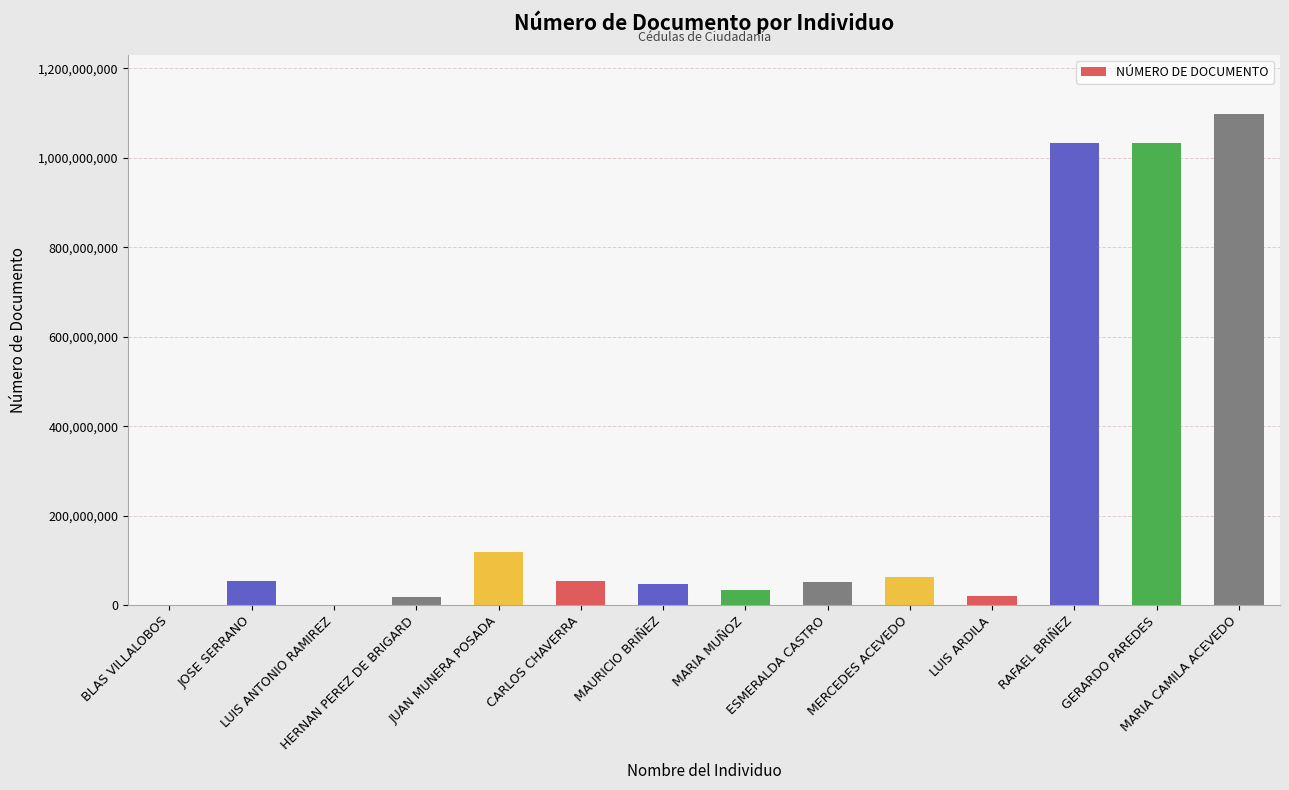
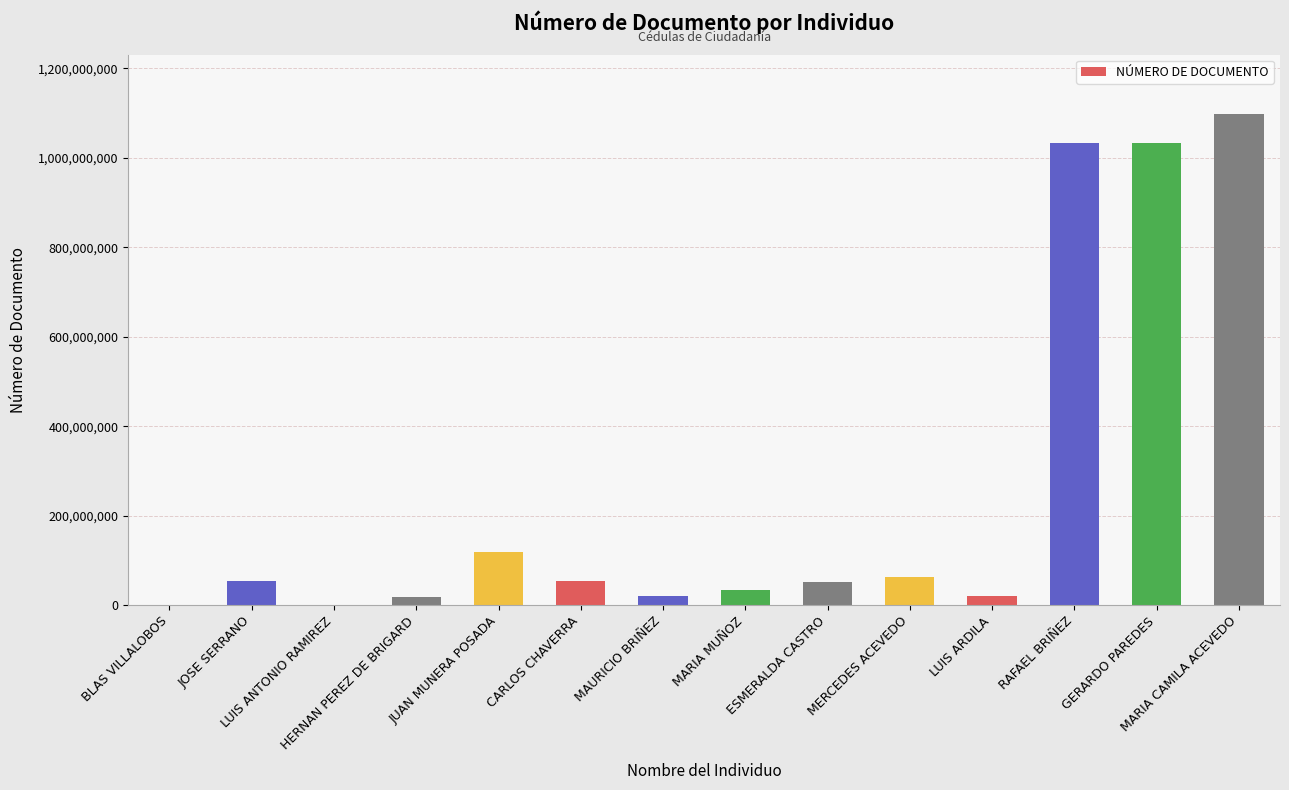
MAURICIO BRIÑEZ: 50,000,000 -> 20,000,000
